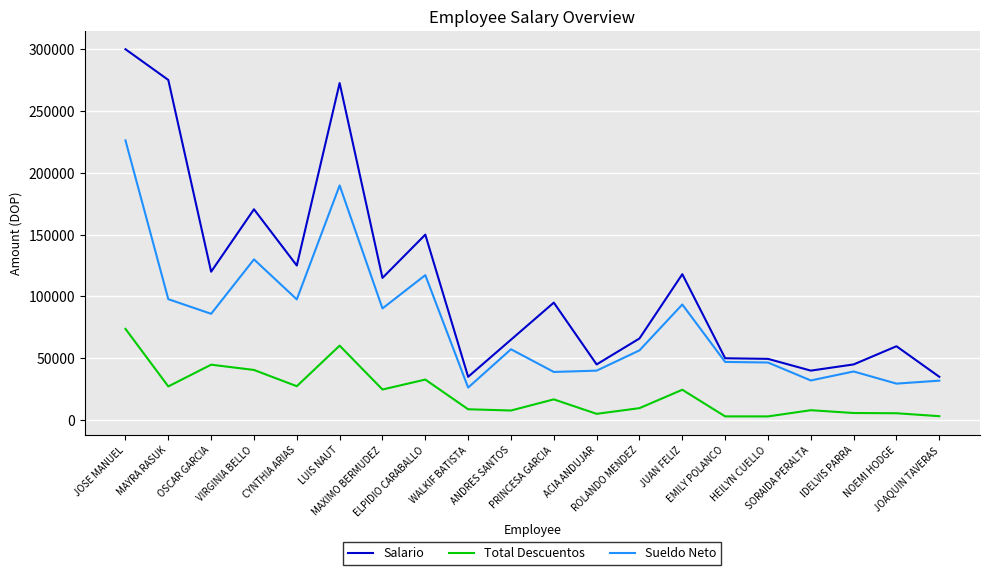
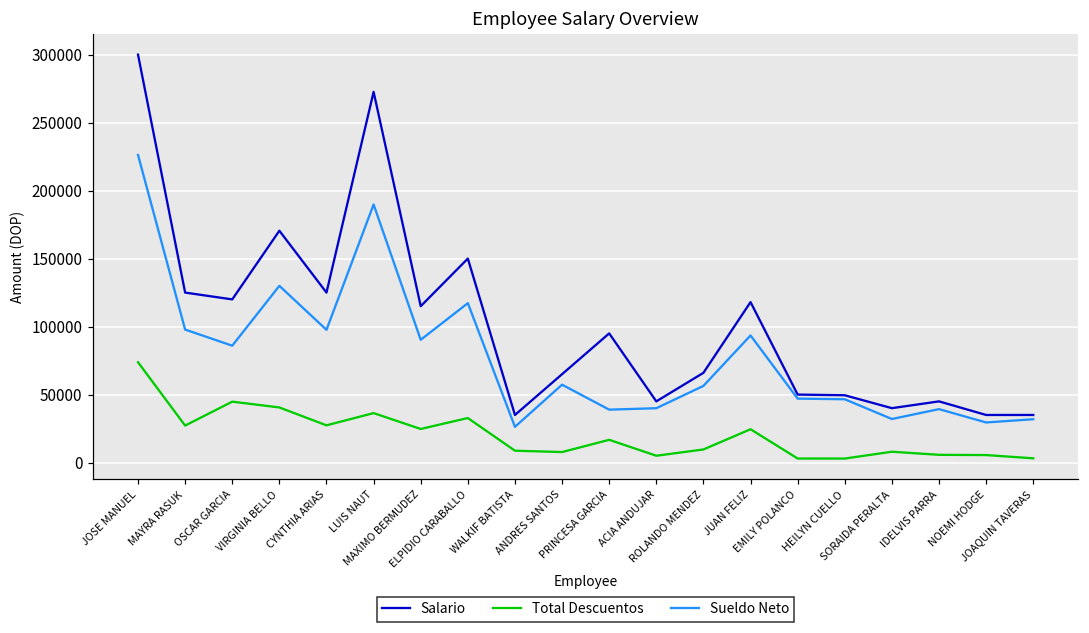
Salario, MAYRA RASUK: 275000 -> 125000
Total Descuentos, LUIS NAUT: 60000 -> 36000
Salario, NOEMI HODGE: 60000 -> 35000
